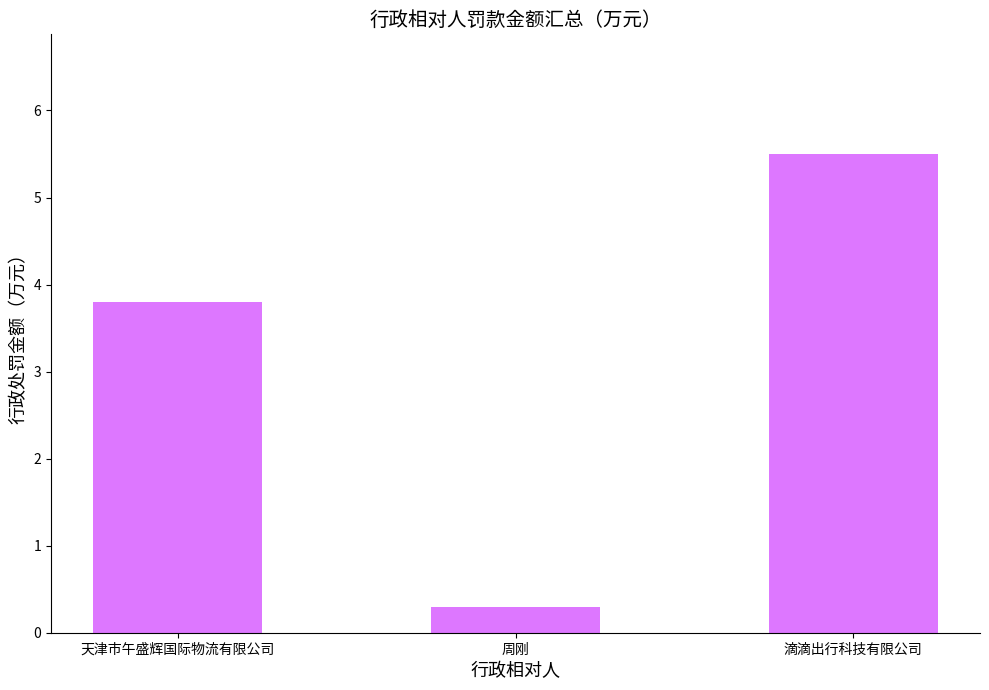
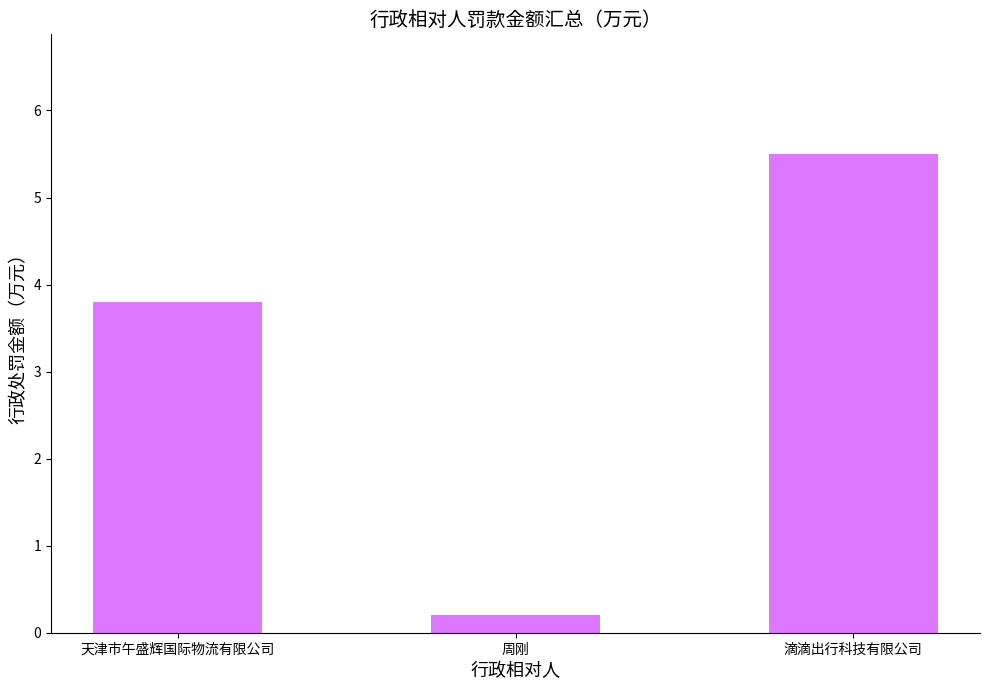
周刚: 0.3 -> 0.2
